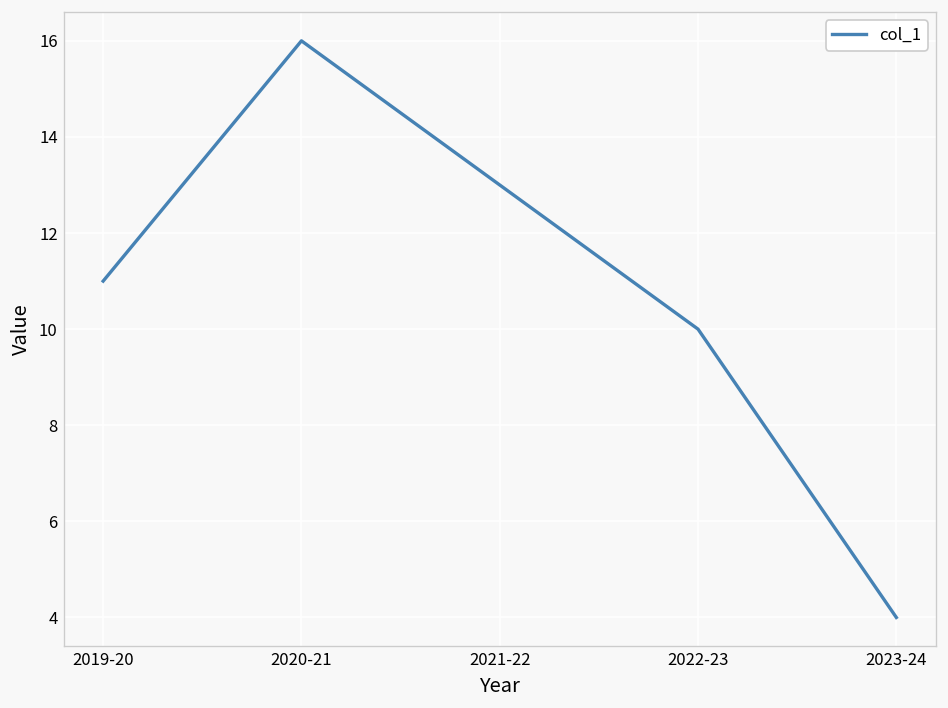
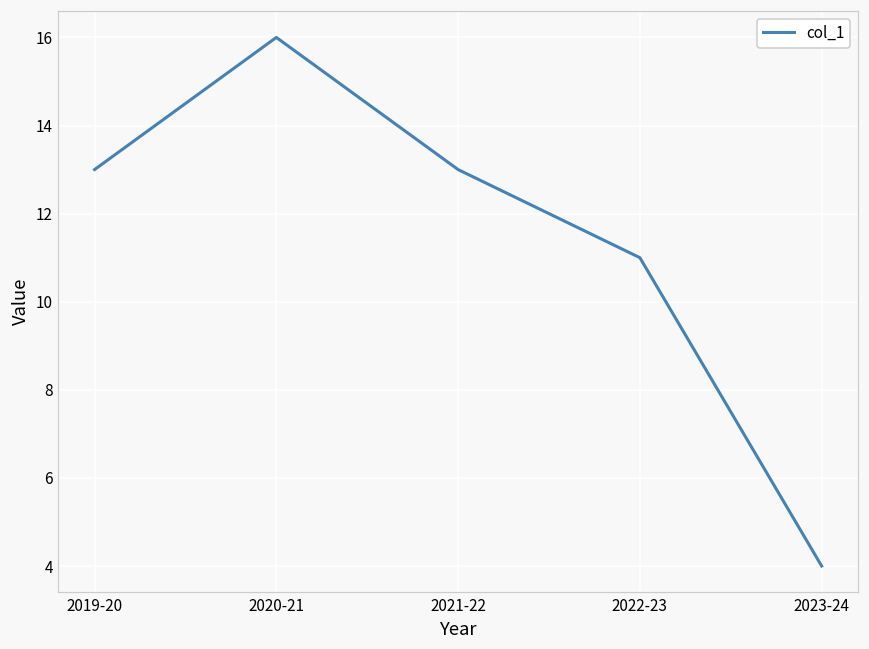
2019-20: 11 -> 13
2022-23: 10 -> 11
